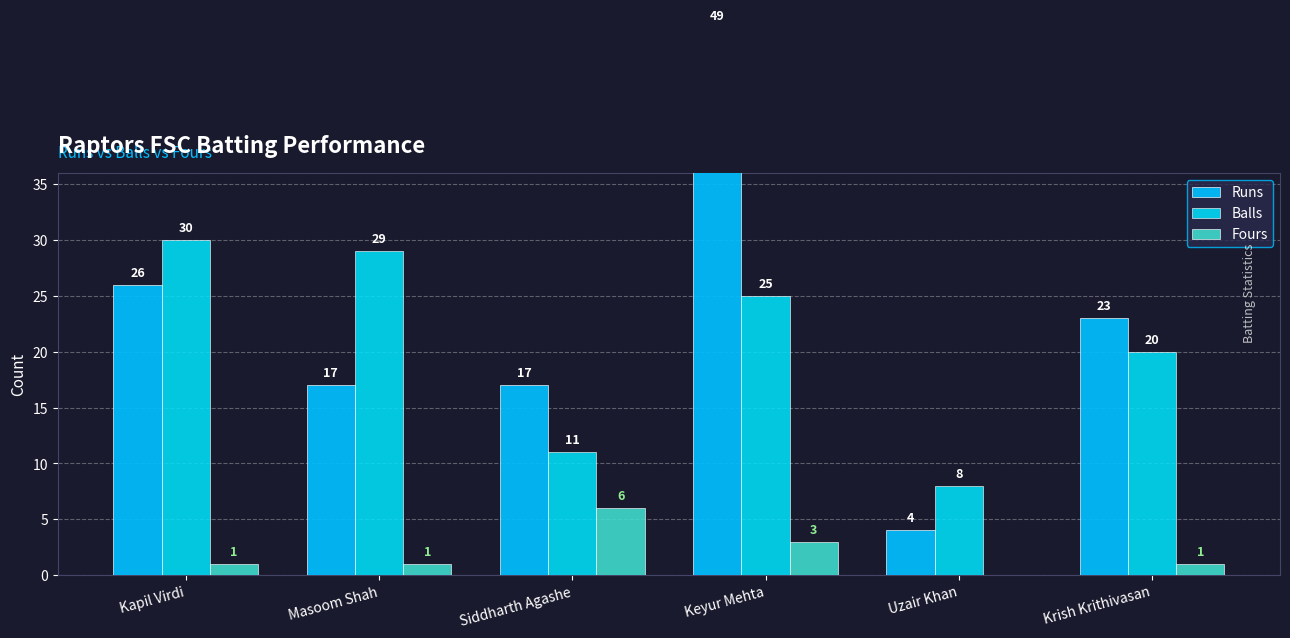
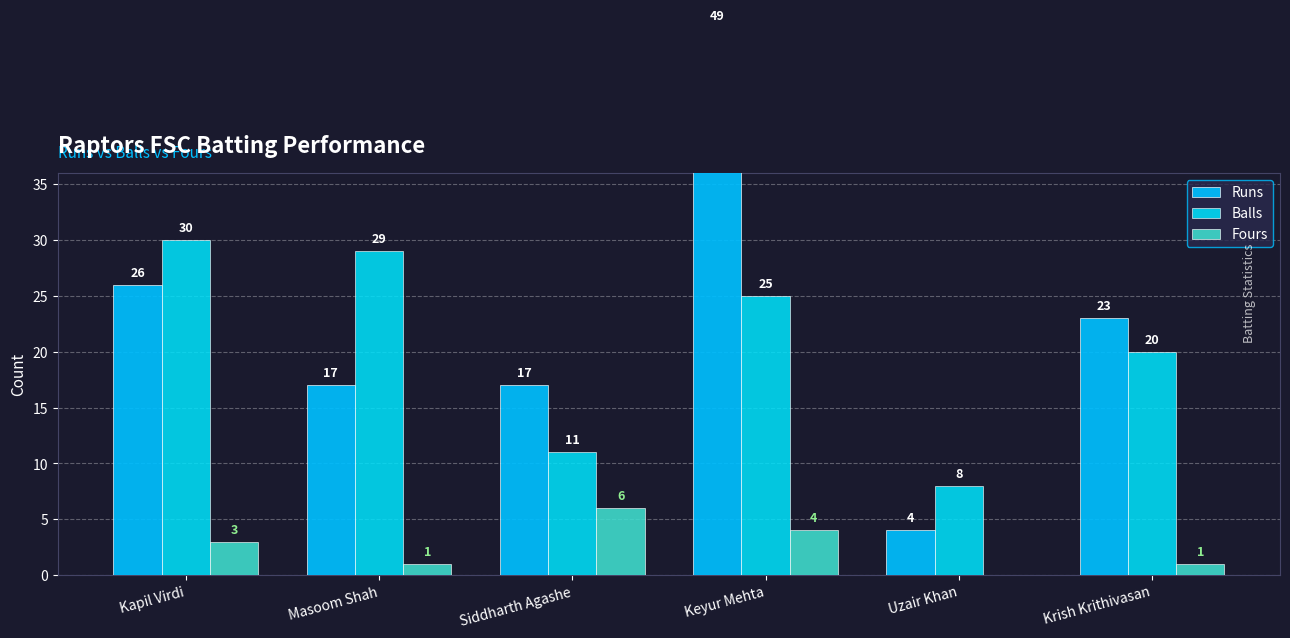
Fours, Kapil Virdi: 1 -> 3
Fours, Keyur Mehta: 3 -> 4
